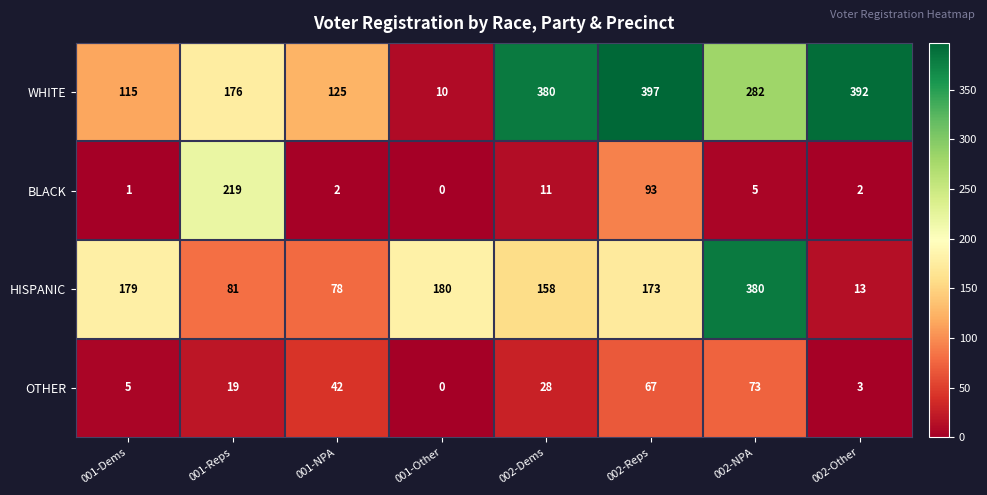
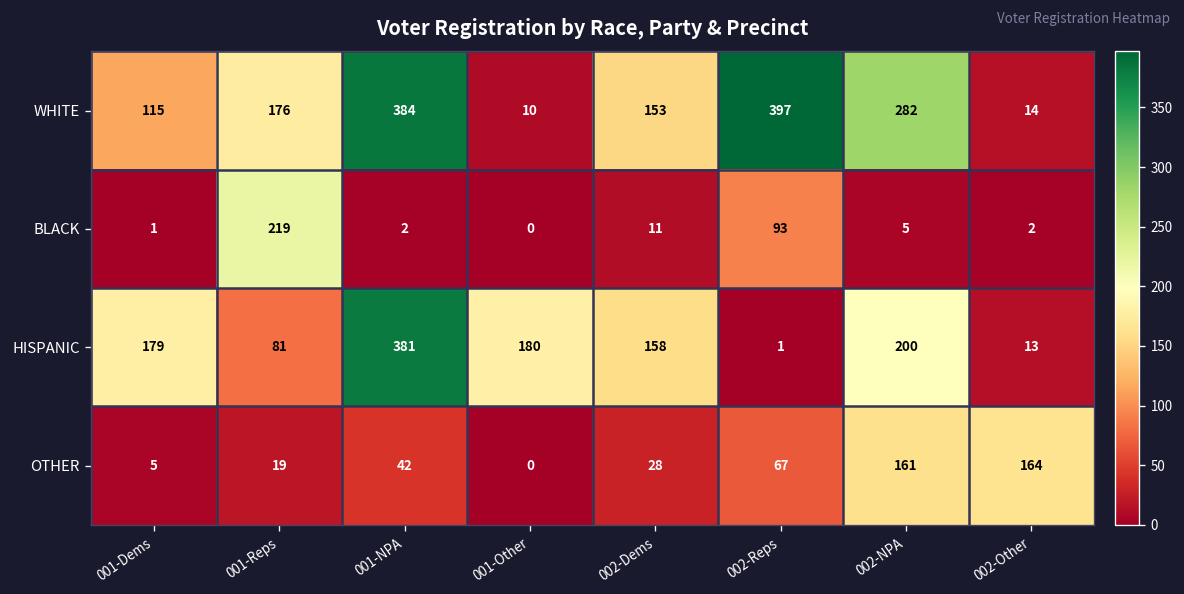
WHITE, 001-NPA: 125 -> 384
WHITE, 002-Dems: 380 -> 153
WHITE, 002-Other: 392 -> 14
HISPANIC, 001-NPA: 78 -> 381
HISPANIC, 002-Reps: 173 -> 1
HISPANIC, 002-NPA: 380 -> 200
OTHER, 002-NPA: 73 -> 161
OTHER, 002-Other: 3 -> 164
